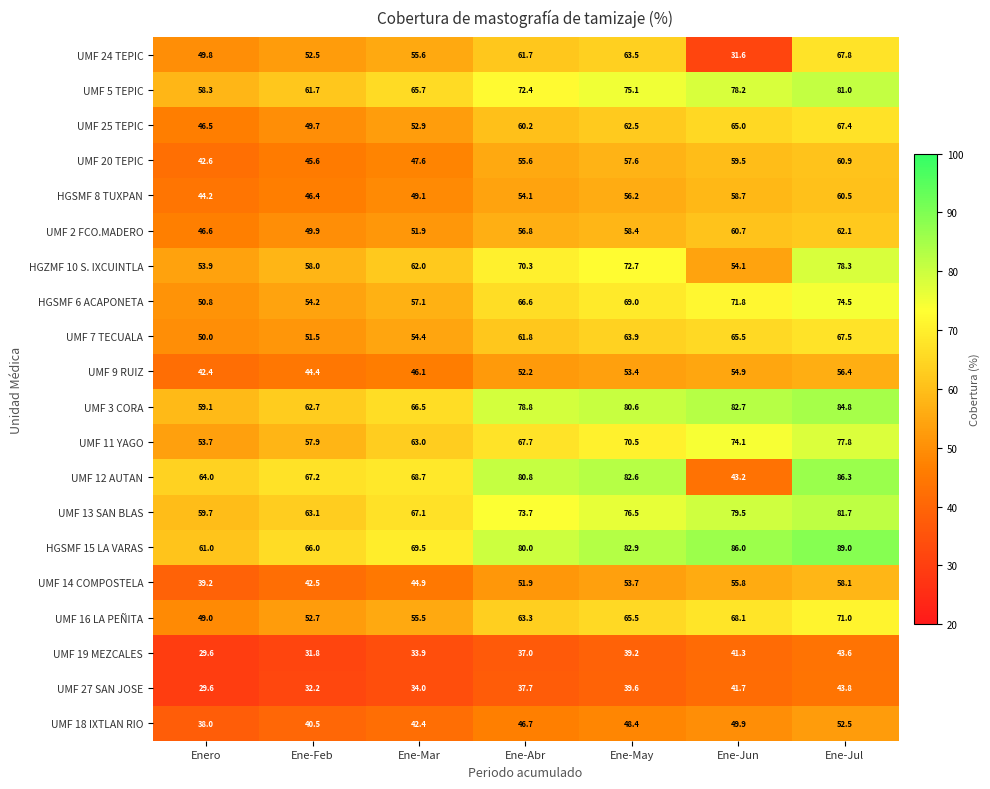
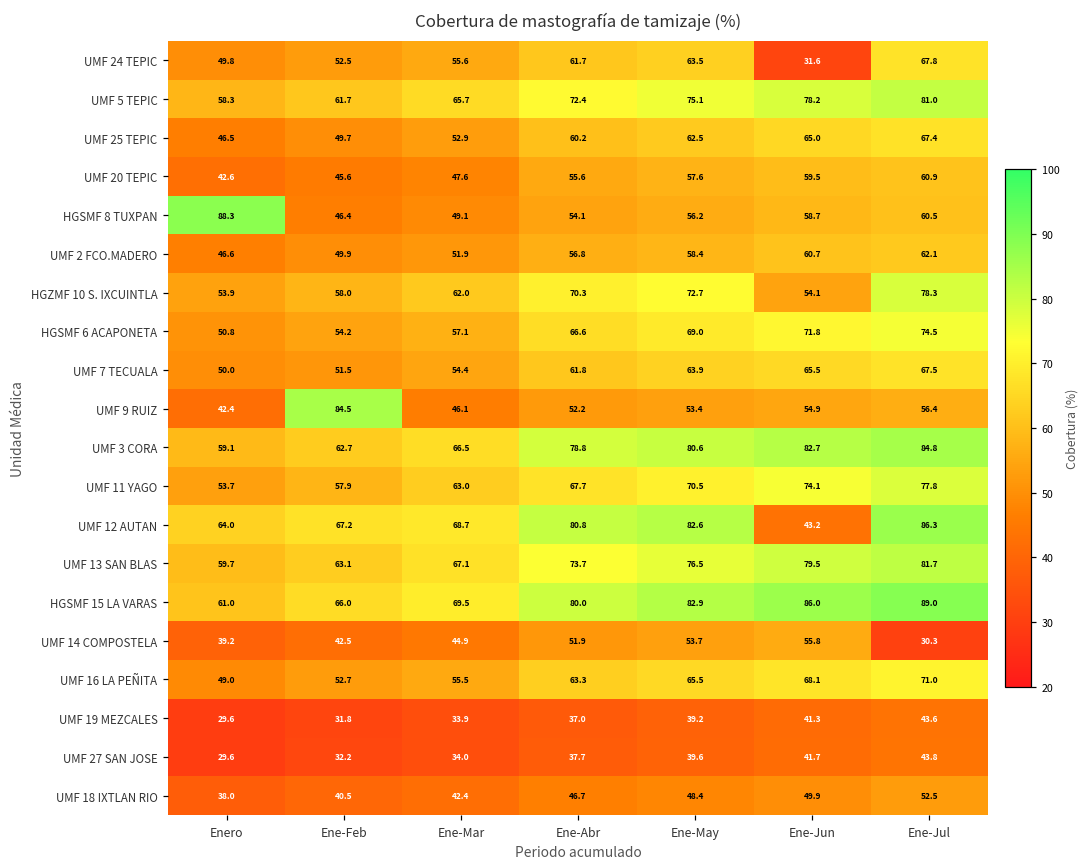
HGSMF 8 TUXPAN, Enero: 44.2 -> 88.3
UMF 9 RUIZ, Ene-Feb: 44.4 -> 84.5
UMF 14 COMPOSTELA, Ene-Jul: 58.1 -> 30.3
